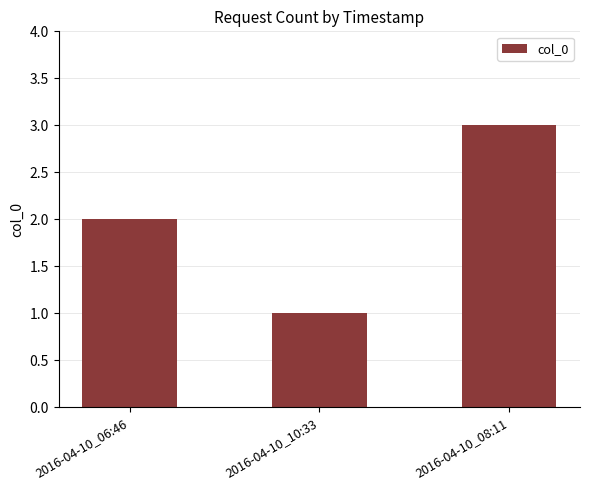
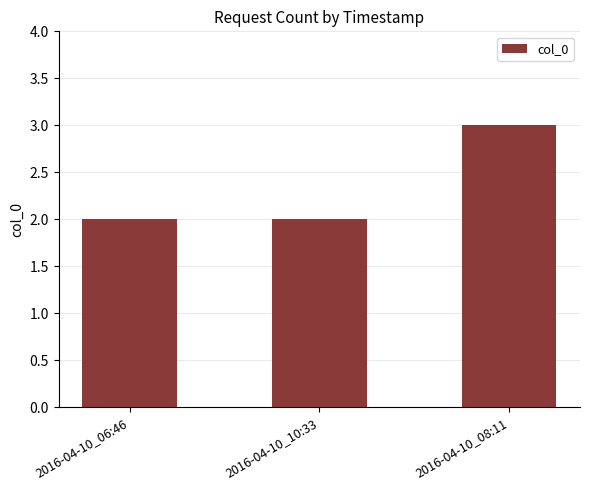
2016-04-10_10:33: 1 -> 2
